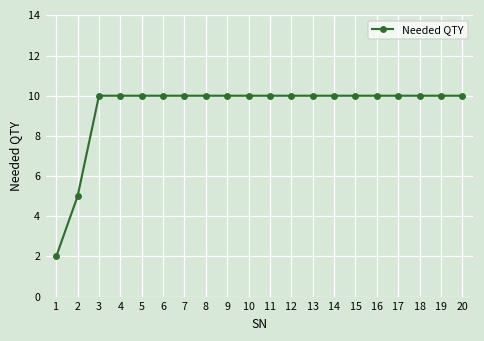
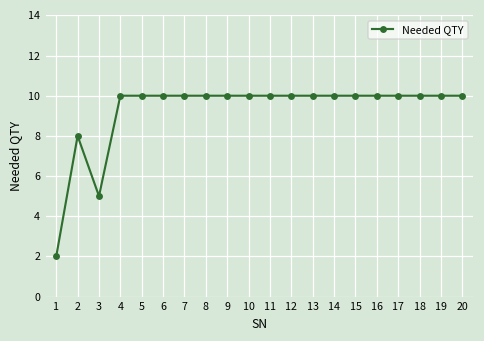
2: 5 -> 8
3: 10 -> 5
